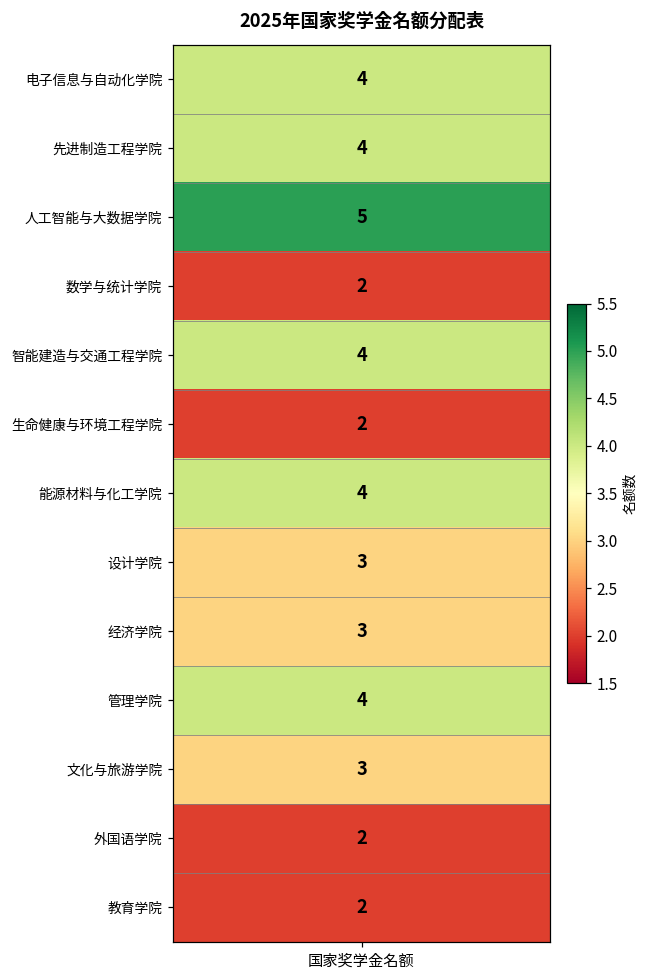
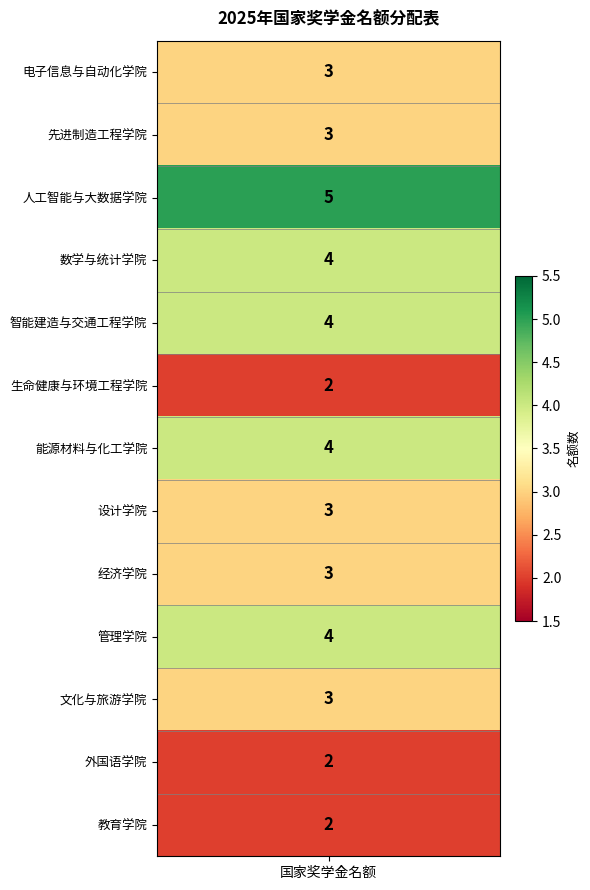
电子信息与自动化学院, 国家奖学金名额: 4 -> 3
先进制造工程学院, 国家奖学金名额: 4 -> 3
数学与统计学院, 国家奖学金名额: 2 -> 4
